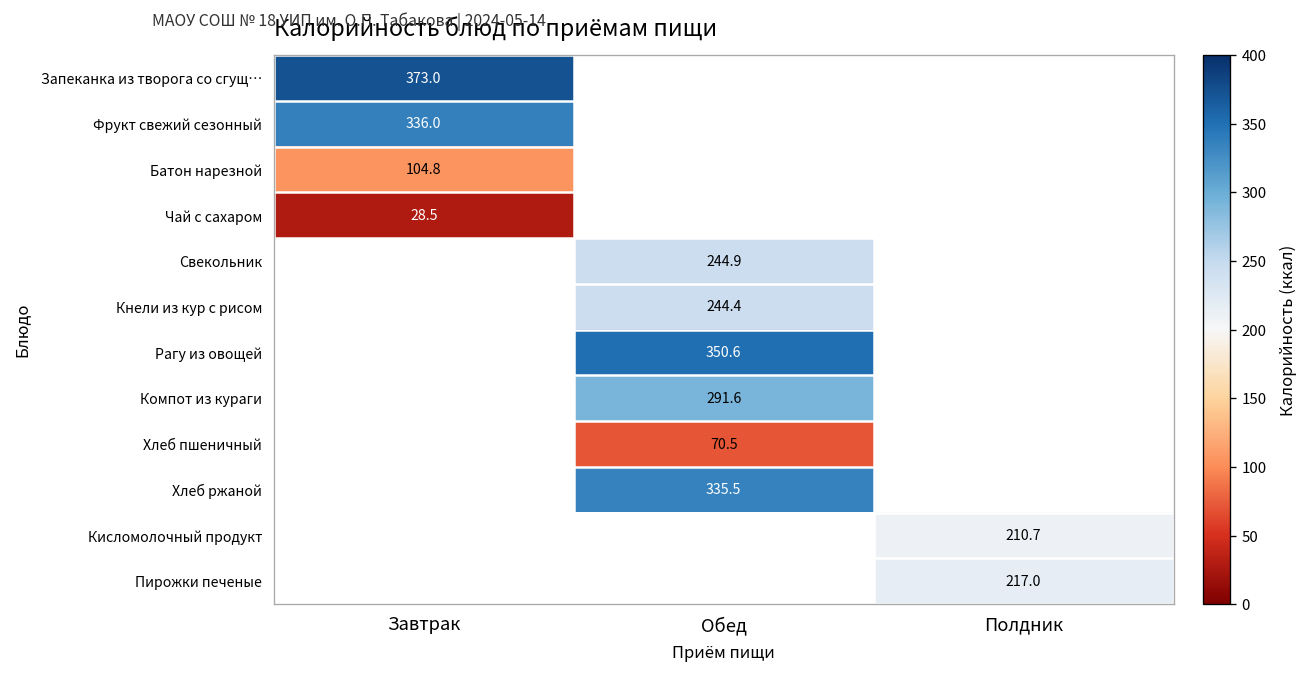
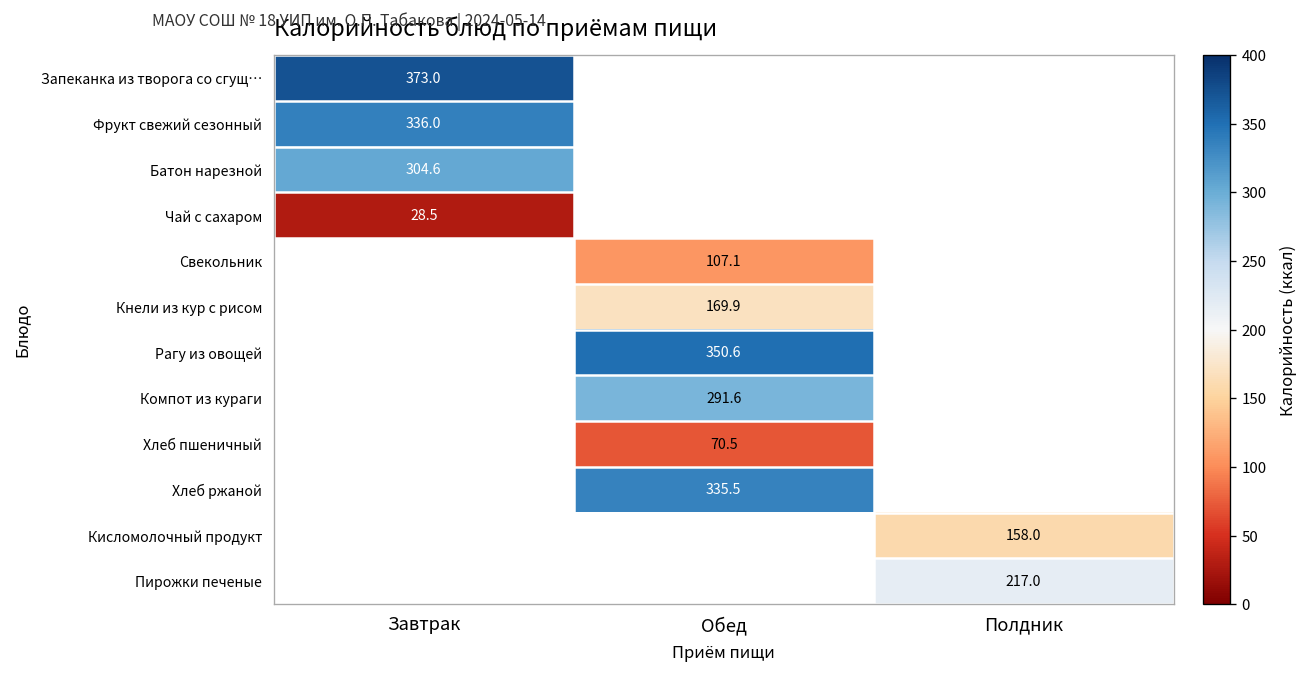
Батон нарезной, Завтрак: 104.8 -> 304.6
Свекольник, Обед: 244.9 -> 107.1
Кнели из кур с рисом, Обед: 244.4 -> 169.9
Кисломолочный продукт, Полдник: 210.7 -> 158.0
